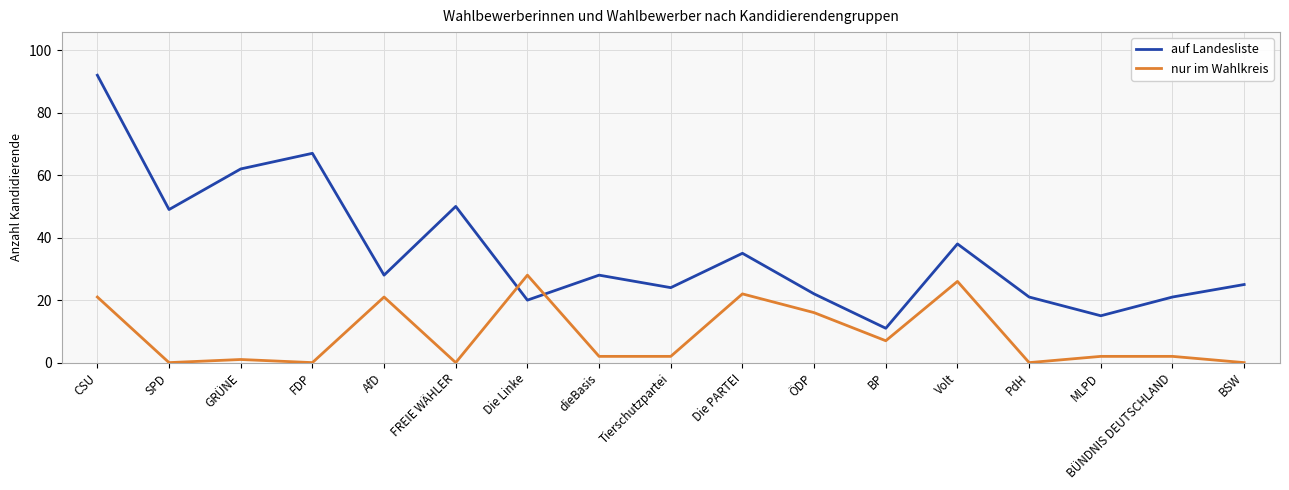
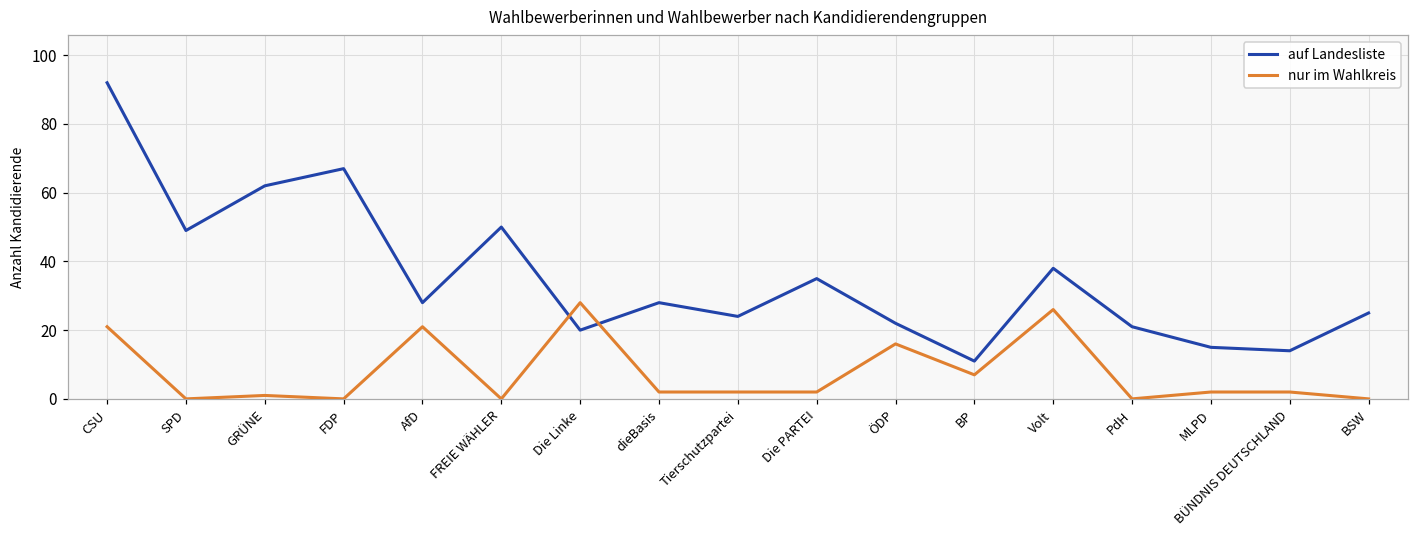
nur im Wahlkreis, Die PARTEI: 22 -> 2
auf Landesliste, BÜNDNIS DEUTSCHLAND: 21 -> 14
